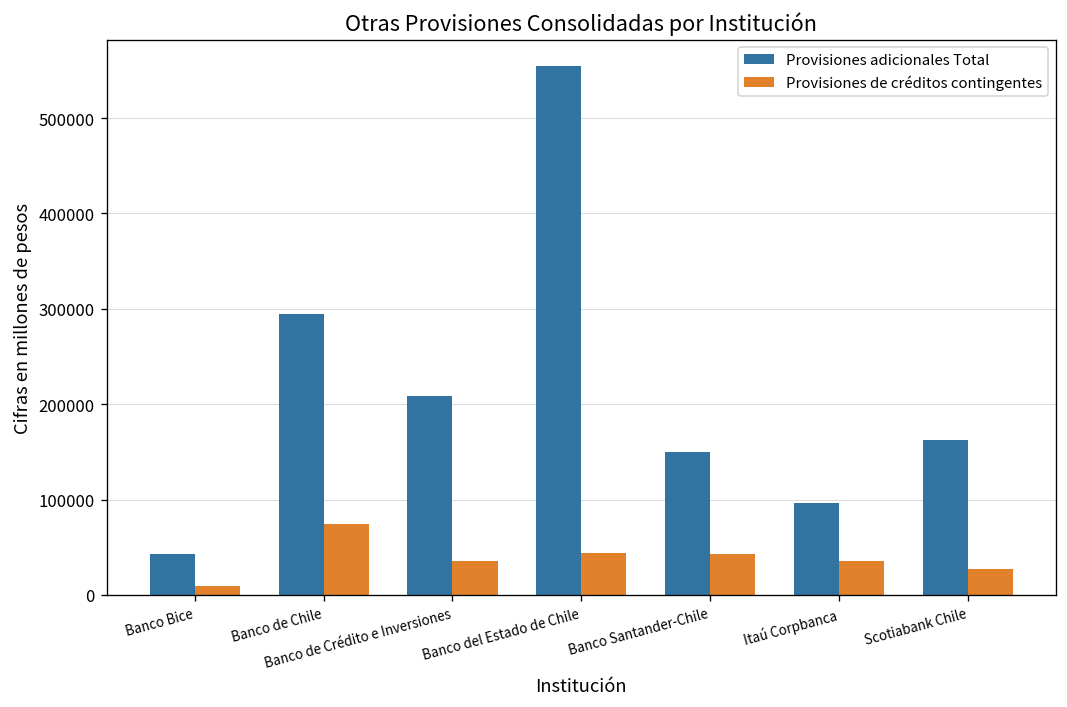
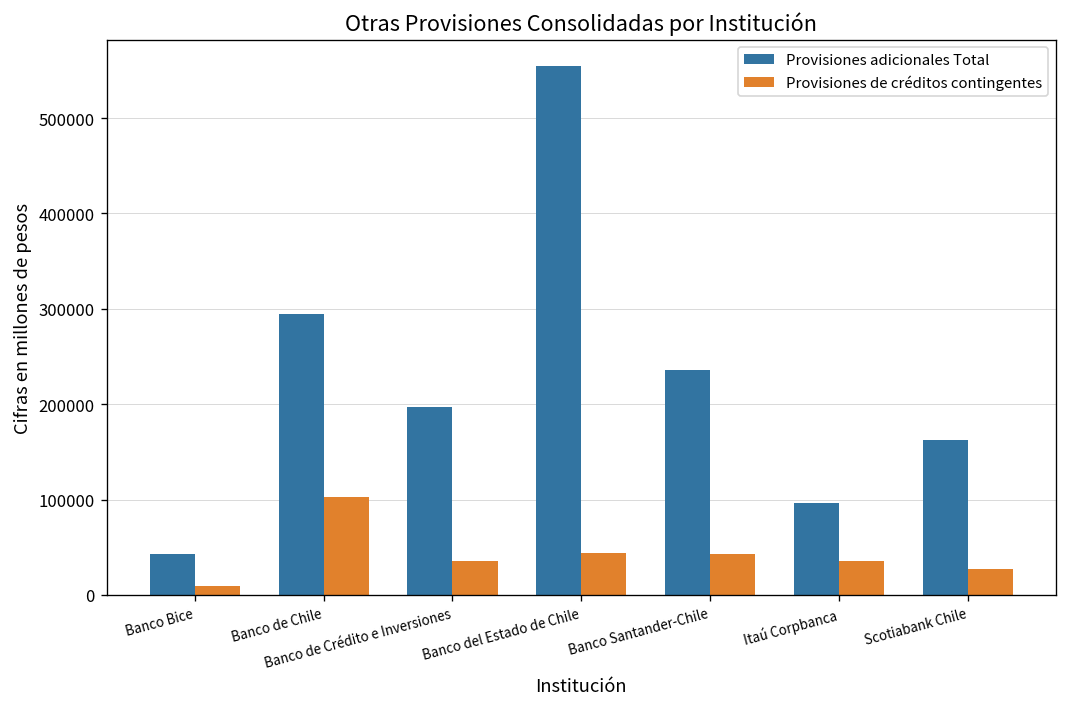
Provisiones de créditos contingentes, Banco de Chile: 70000 -> 100000
Provisiones adicionales Total, Banco de Crédito e Inversiones: 210000 -> 200000
Provisiones adicionales Total, Banco Santander-Chile: 150000 -> 240000
